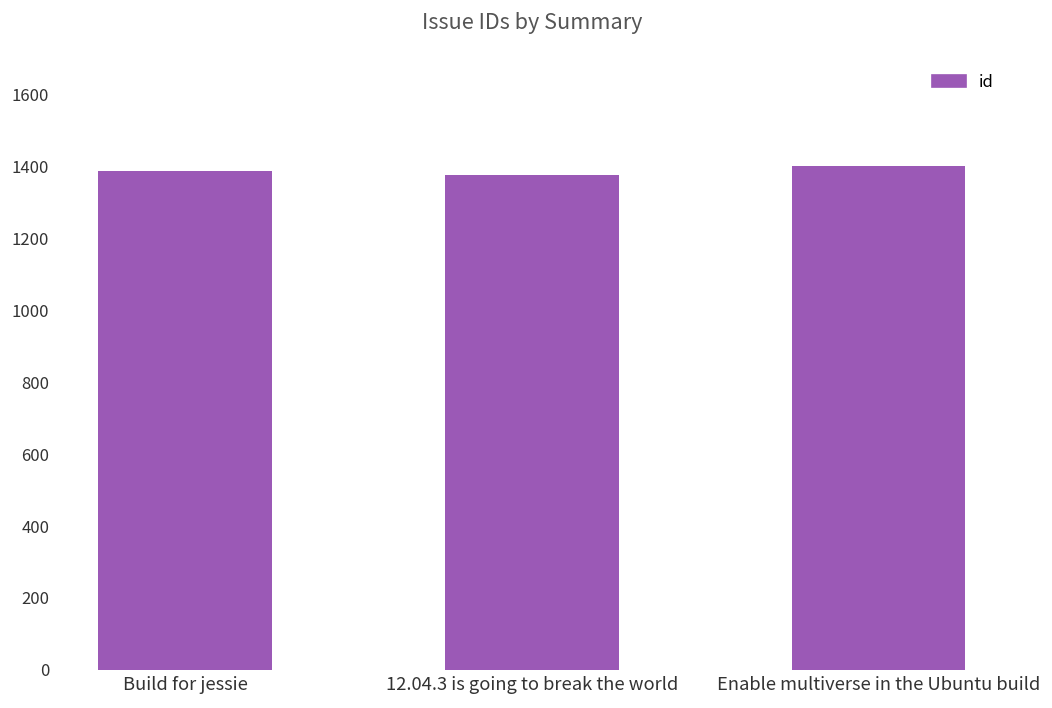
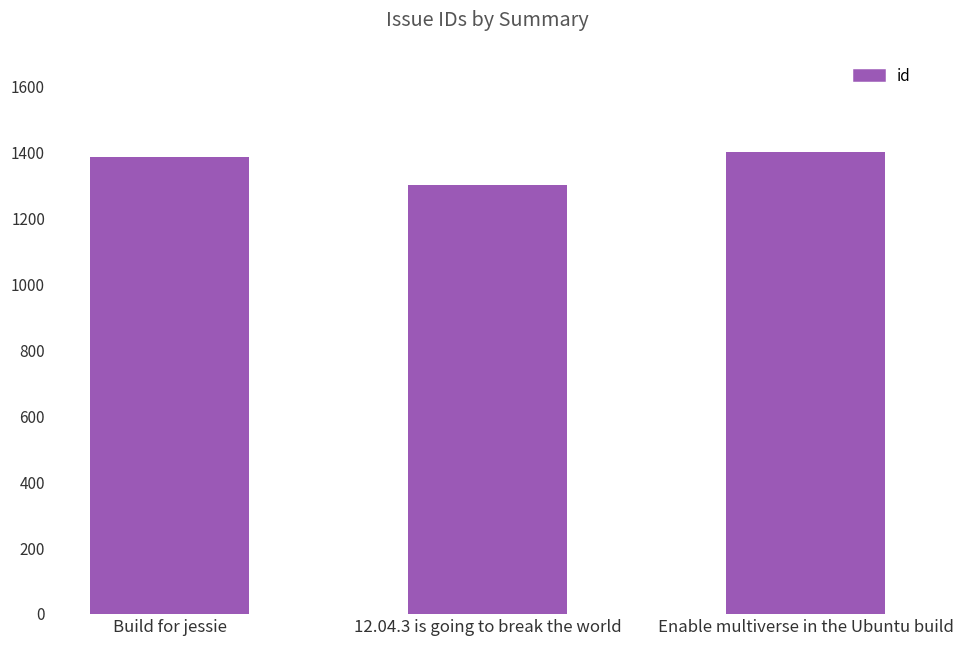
12.04.3 is going to break the world: 1380 -> 1300
